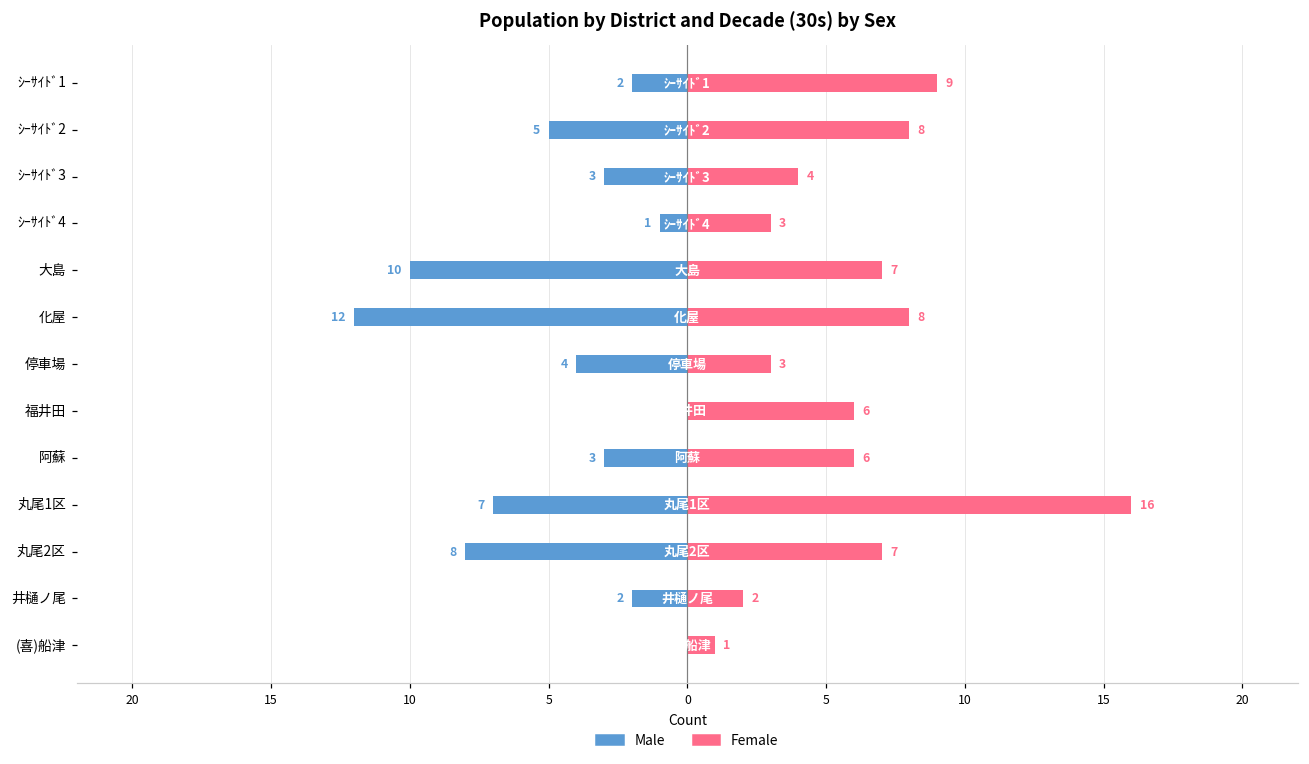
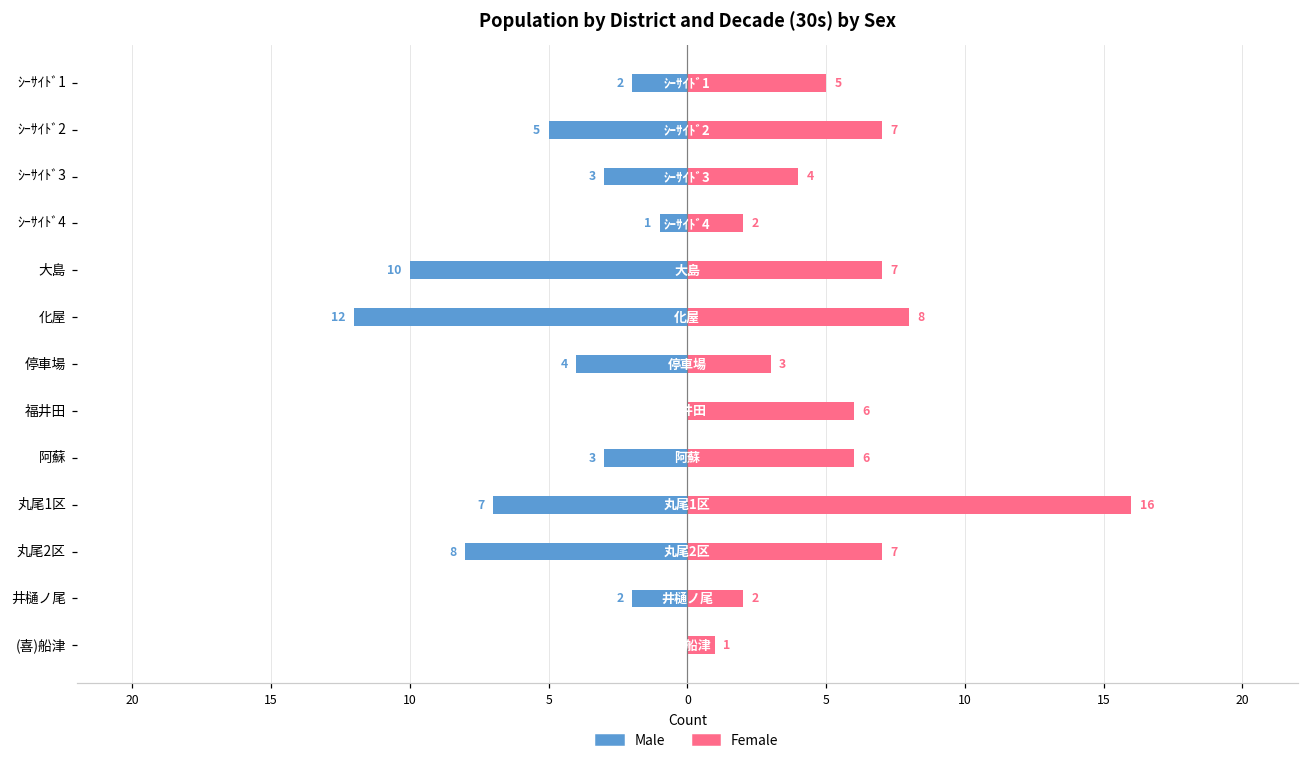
Female, ｼｰｻｲﾄﾞ1: 9 -> 5
Female, ｼｰｻｲﾄﾞ2: 8 -> 7
Female, ｼｰｻｲﾄﾞ4: 3 -> 2
